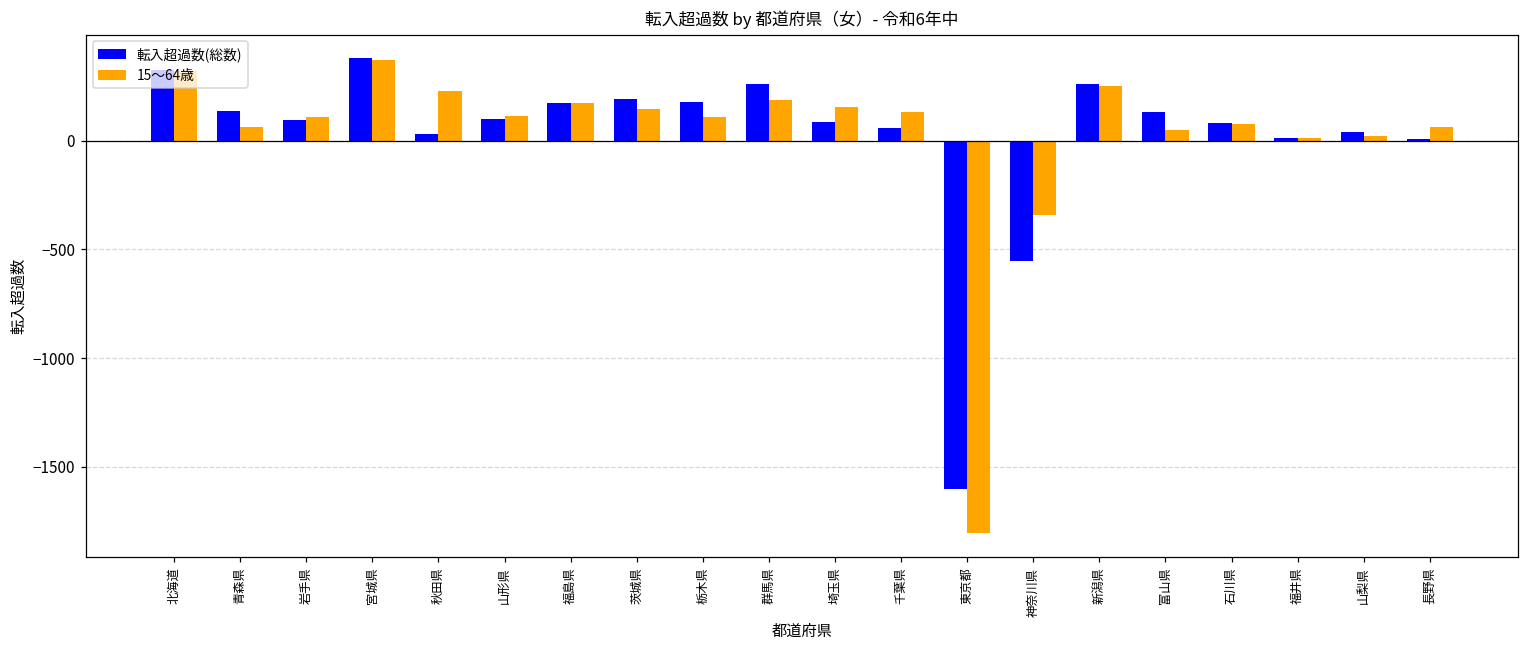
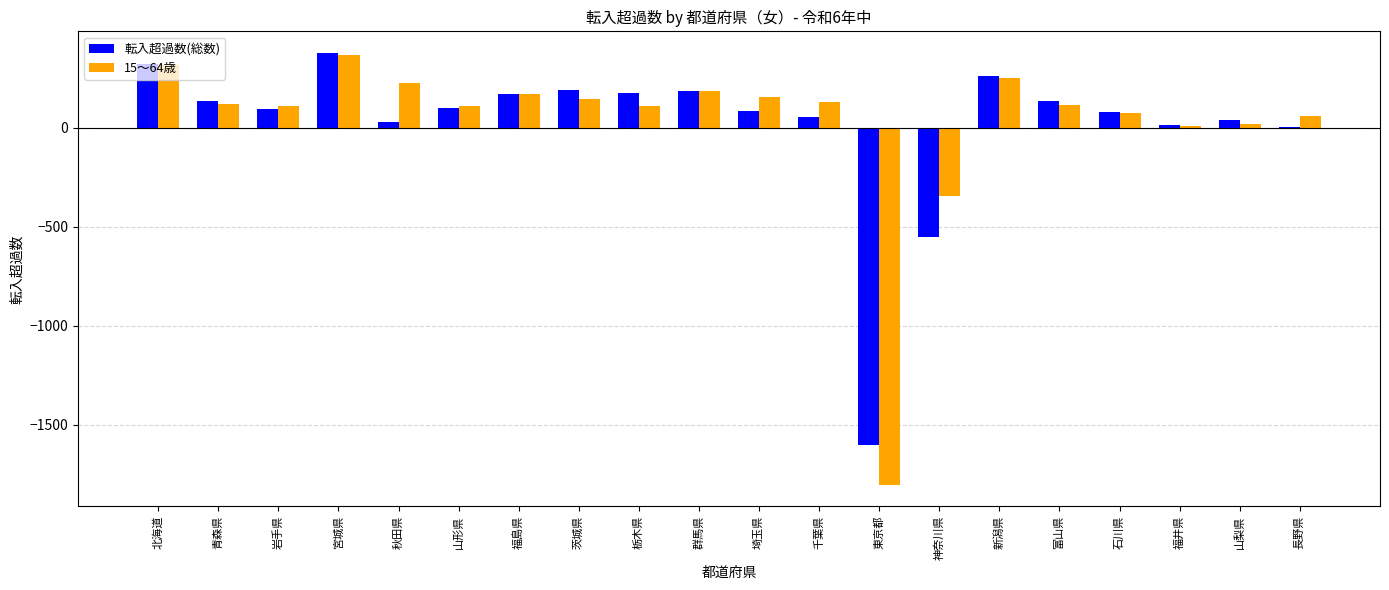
15～64歳, 青森県: 70 -> 120
転入超過数(総数), 群馬県: 260 -> 190
15～64歳, 富山県: 50 -> 120
